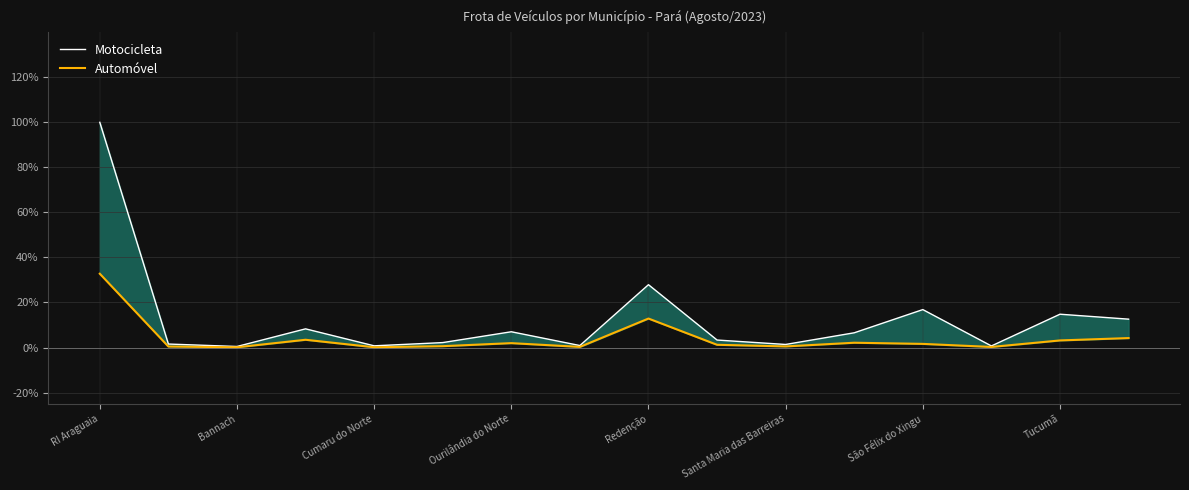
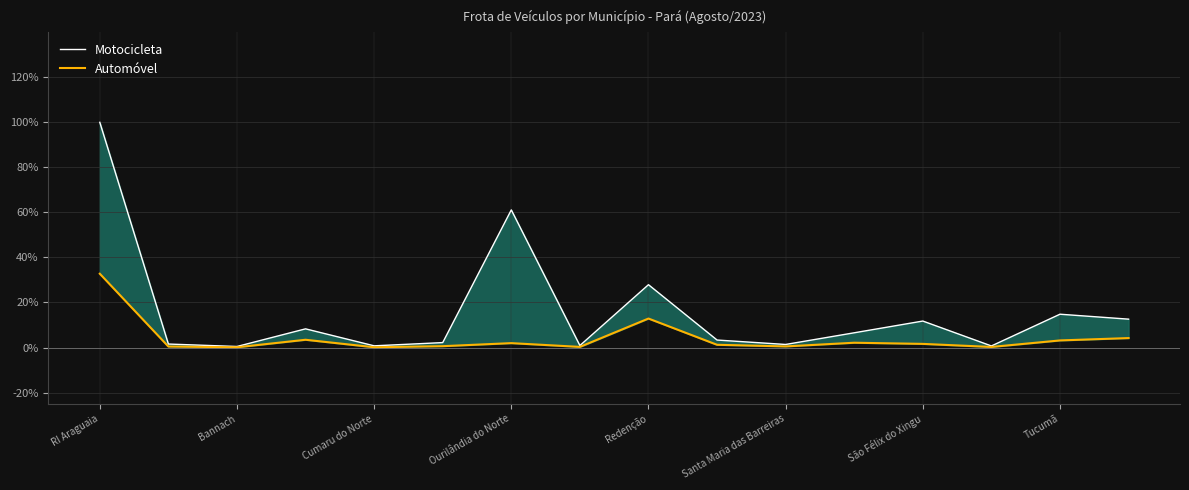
Motocicleta, Ourilândia do Norte: 7% -> 61%
Motocicleta, São Félix do Xingu: 17% -> 12%
